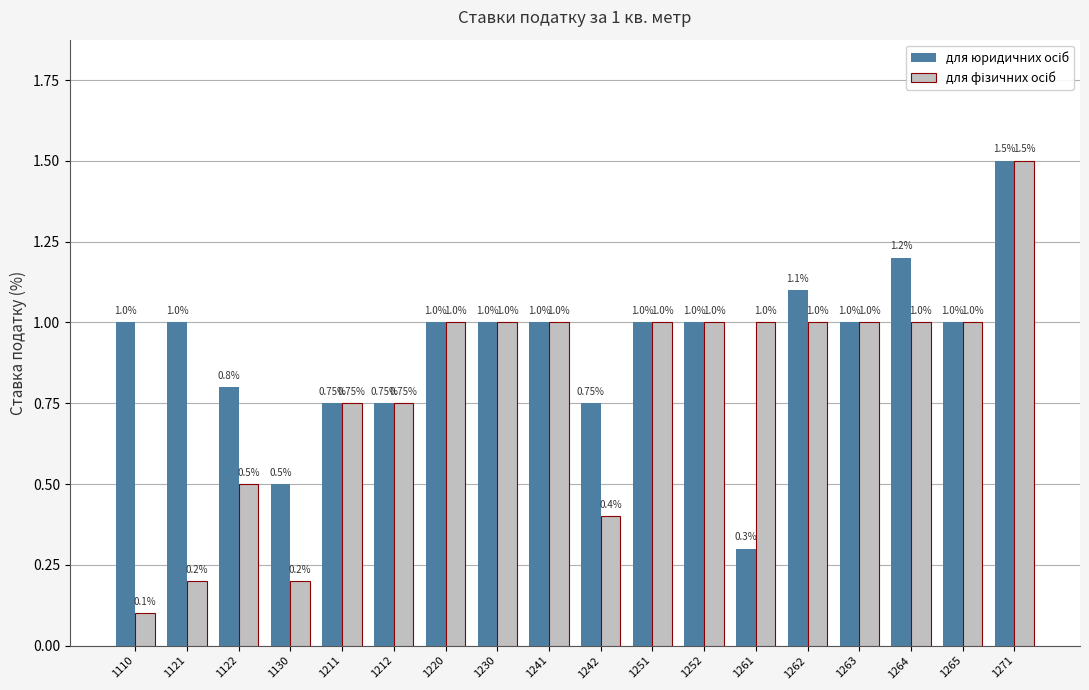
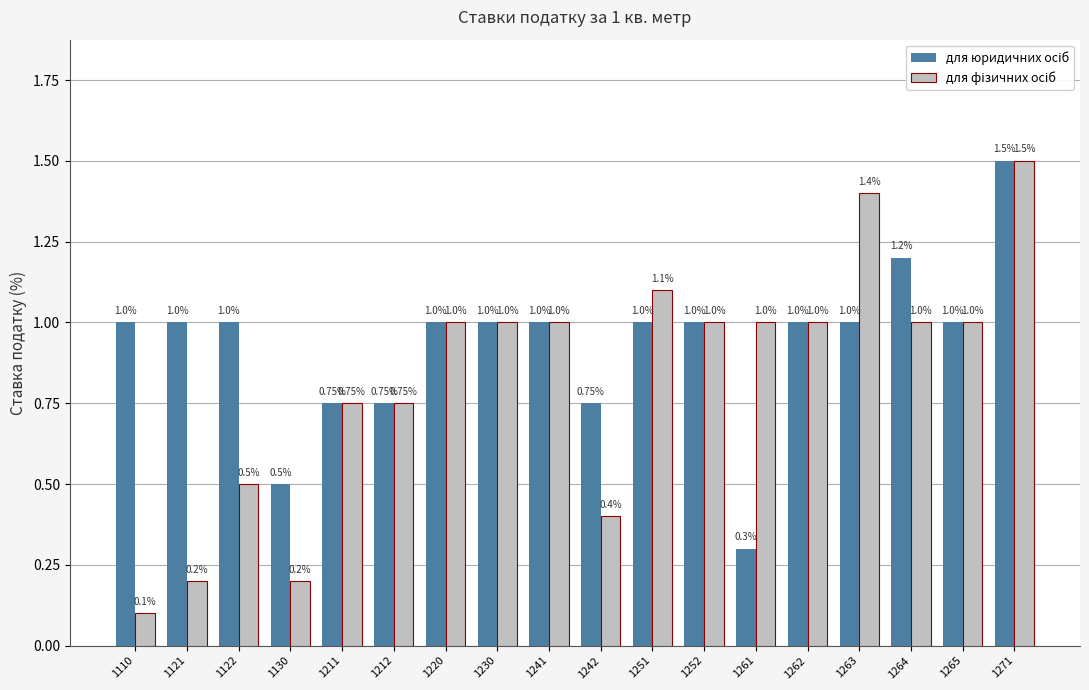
для юридичних осіб, 1122: 0.8% -> 1.0%
для фізичних осіб, 1251: 1.0% -> 1.1%
для юридичних осіб, 1262: 1.1% -> 1.0%
для фізичних осіб, 1263: 1.0% -> 1.4%
